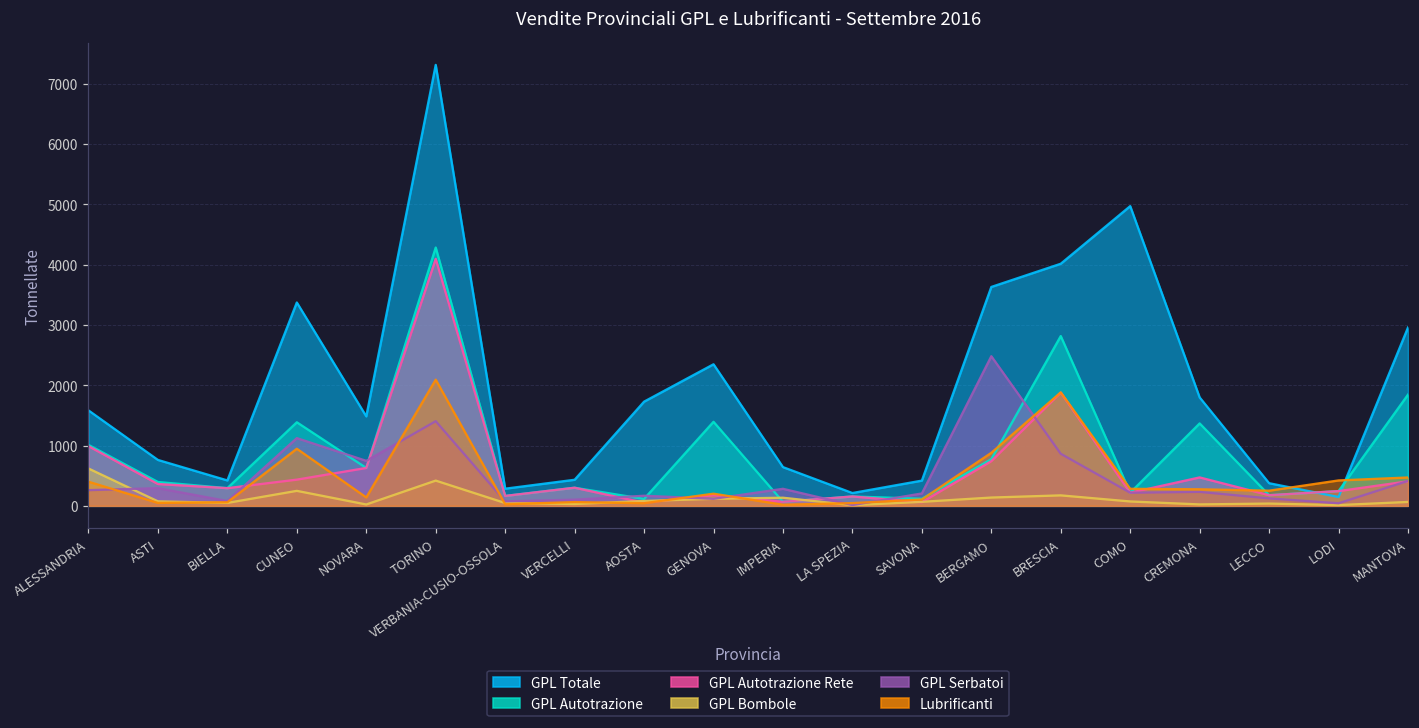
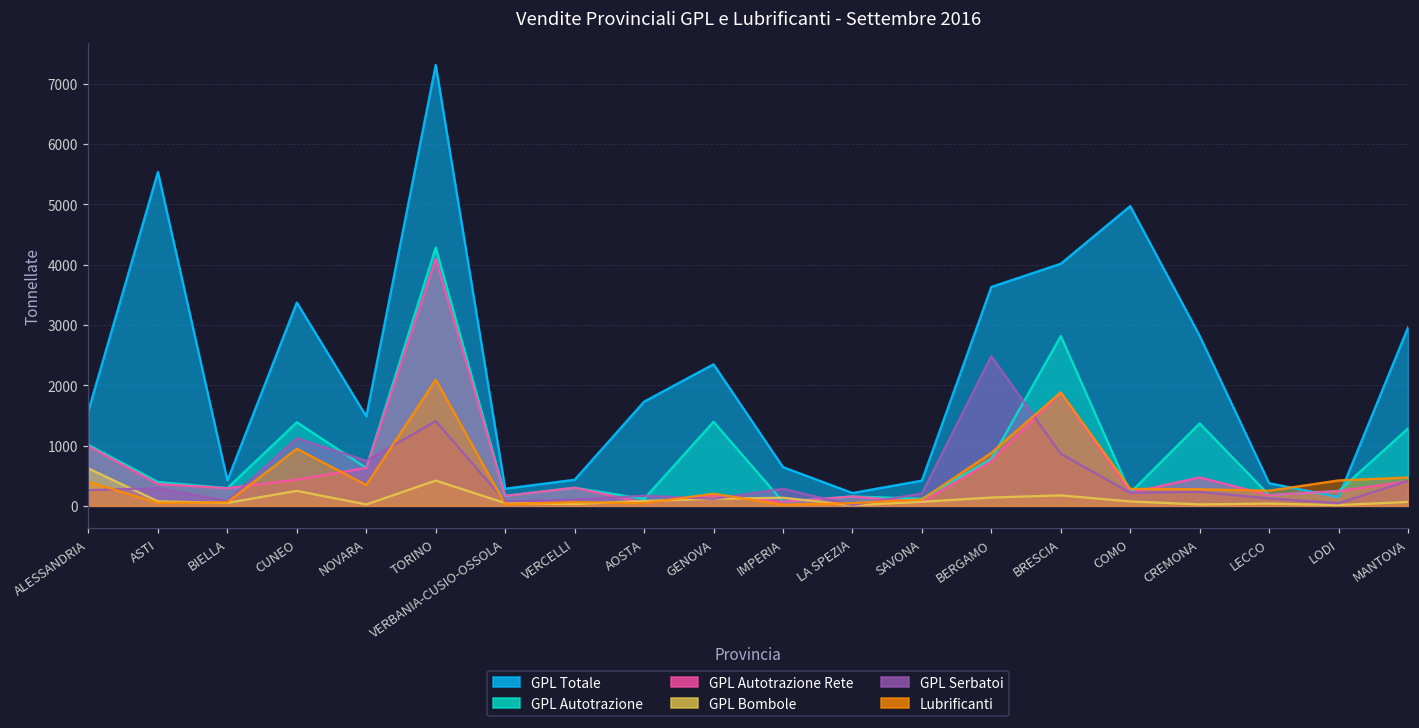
GPL Totale, ASTI: 800 -> 5500
Lubrificanti, NOVARA: 100 -> 300
GPL Totale, CREMONA: 1800 -> 2800
GPL Autotrazione, MANTOVA: 1800 -> 1300
